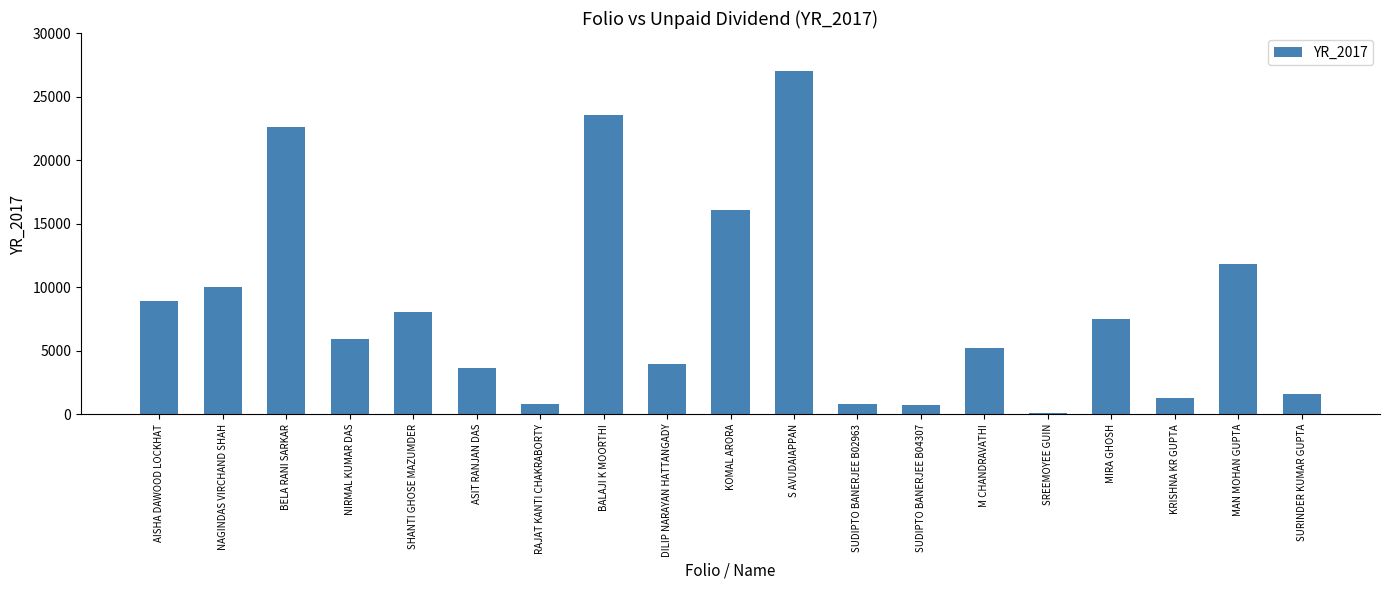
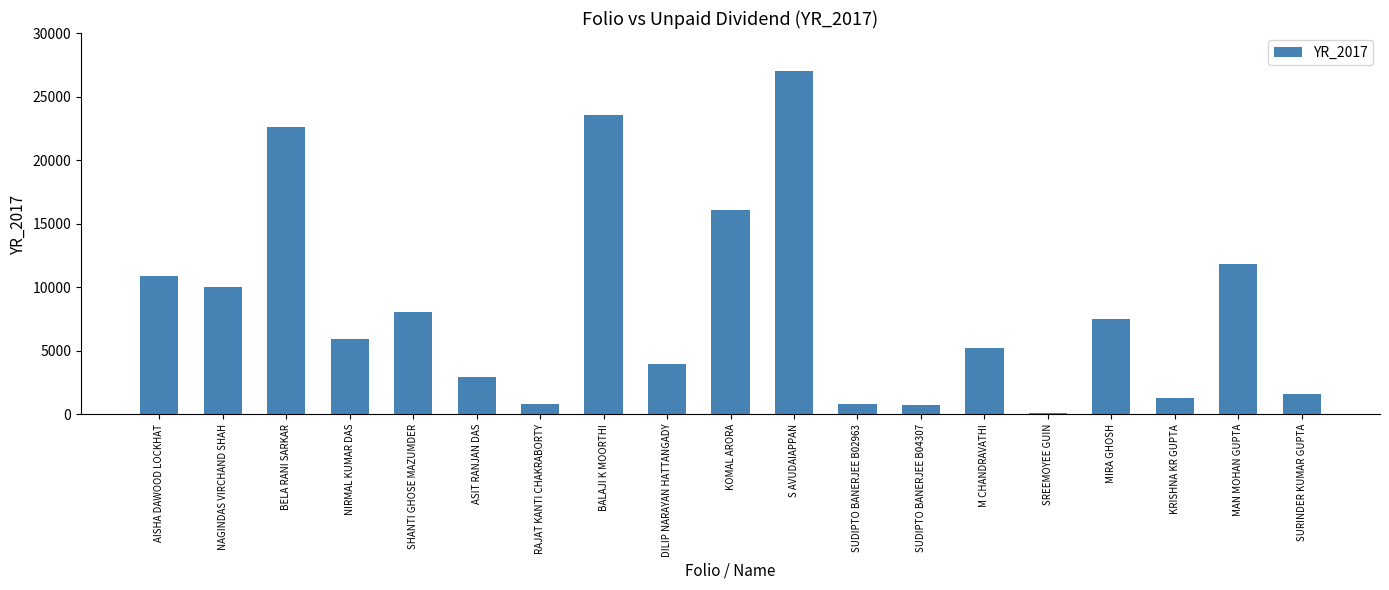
AISHA DAWOOD LOCKHAT: 8900 -> 10800
ASIT RANJAN DAS: 3600 -> 2900
